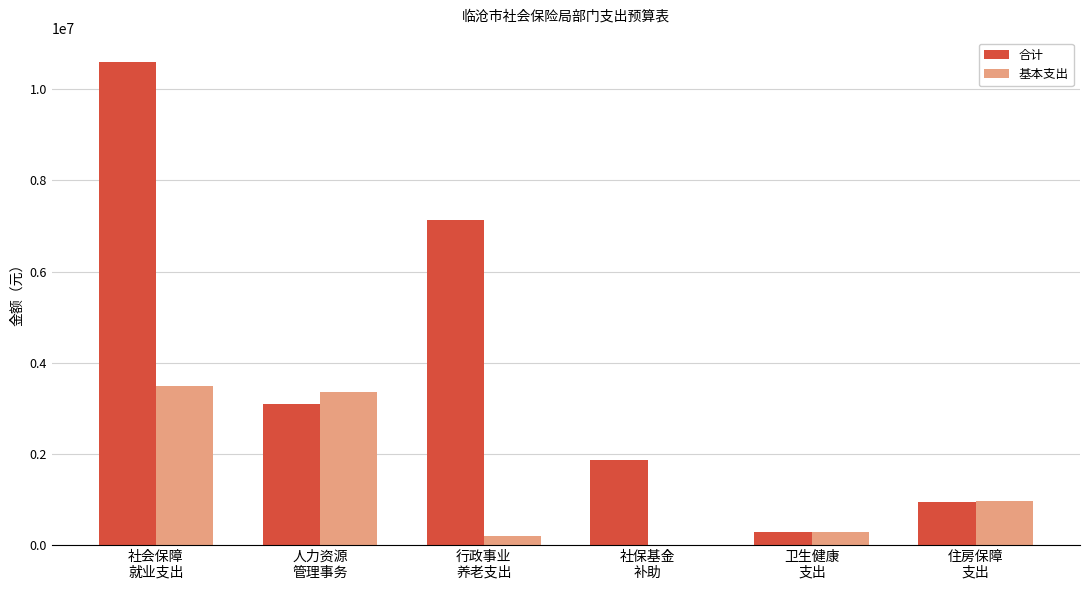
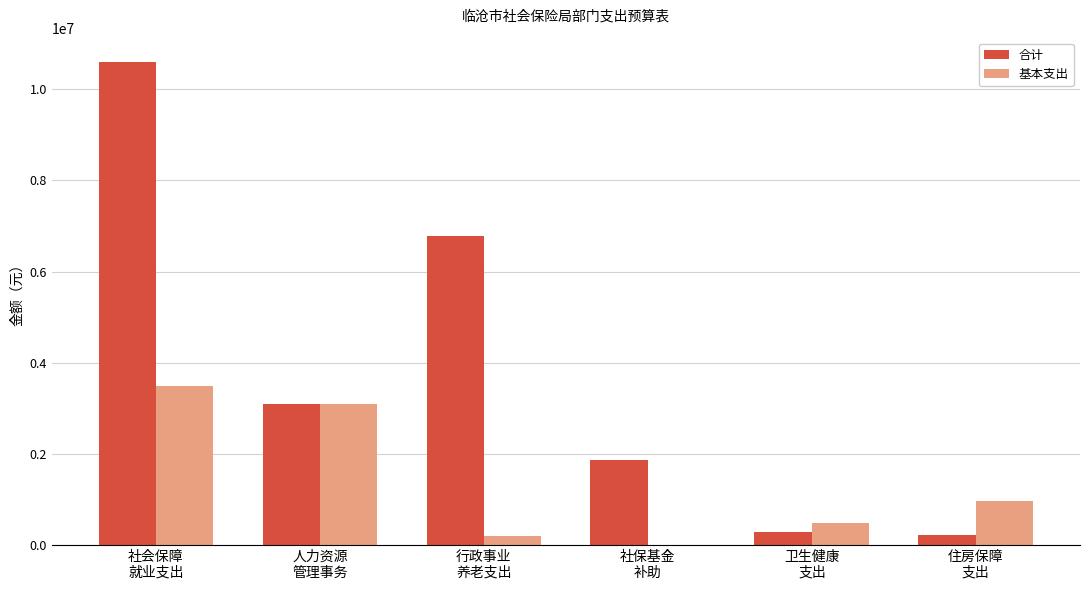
基本支出, 人力资源 管理事务: 3400000 -> 3100000
合计, 行政事业 养老支出: 7100000 -> 6800000
基本支出, 卫生健康 支出: 300000 -> 500000
合计, 住房保障 支出: 900000 -> 200000
